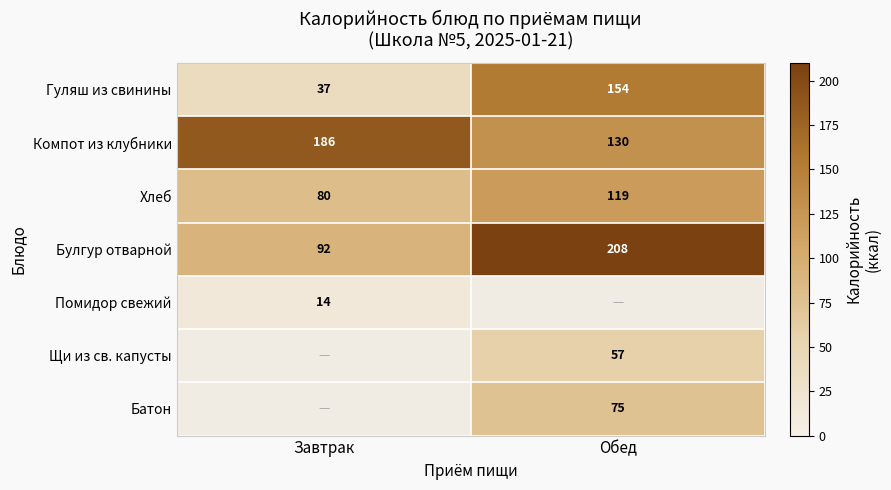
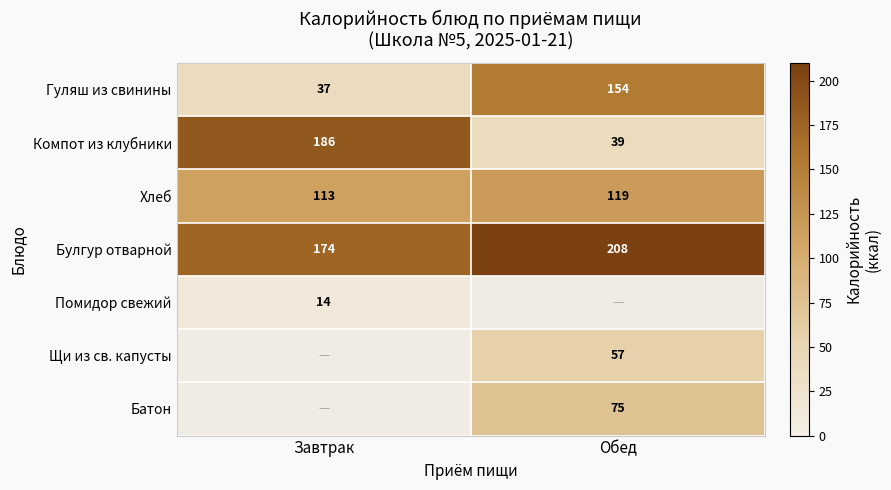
Компот из клубники, Обед: 130 -> 39
Хлеб, Завтрак: 80 -> 113
Булгур отварной, Завтрак: 92 -> 174
